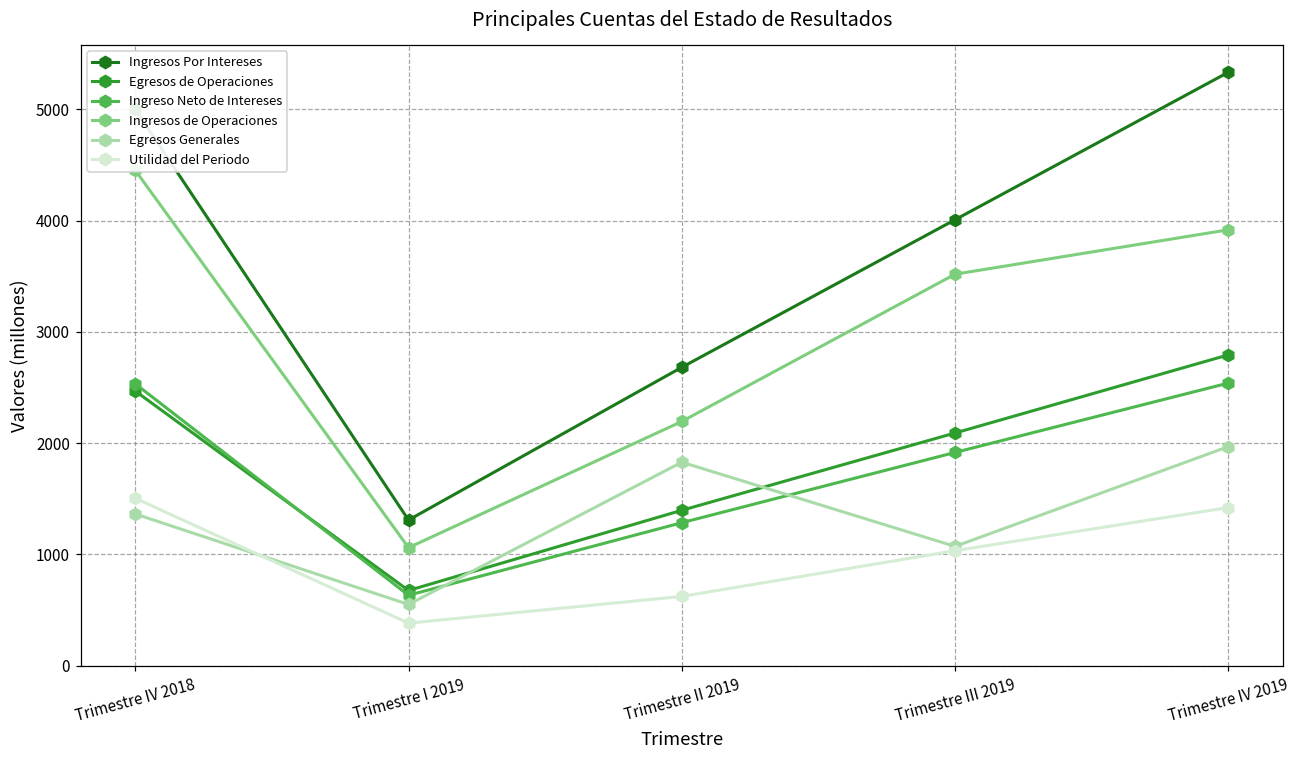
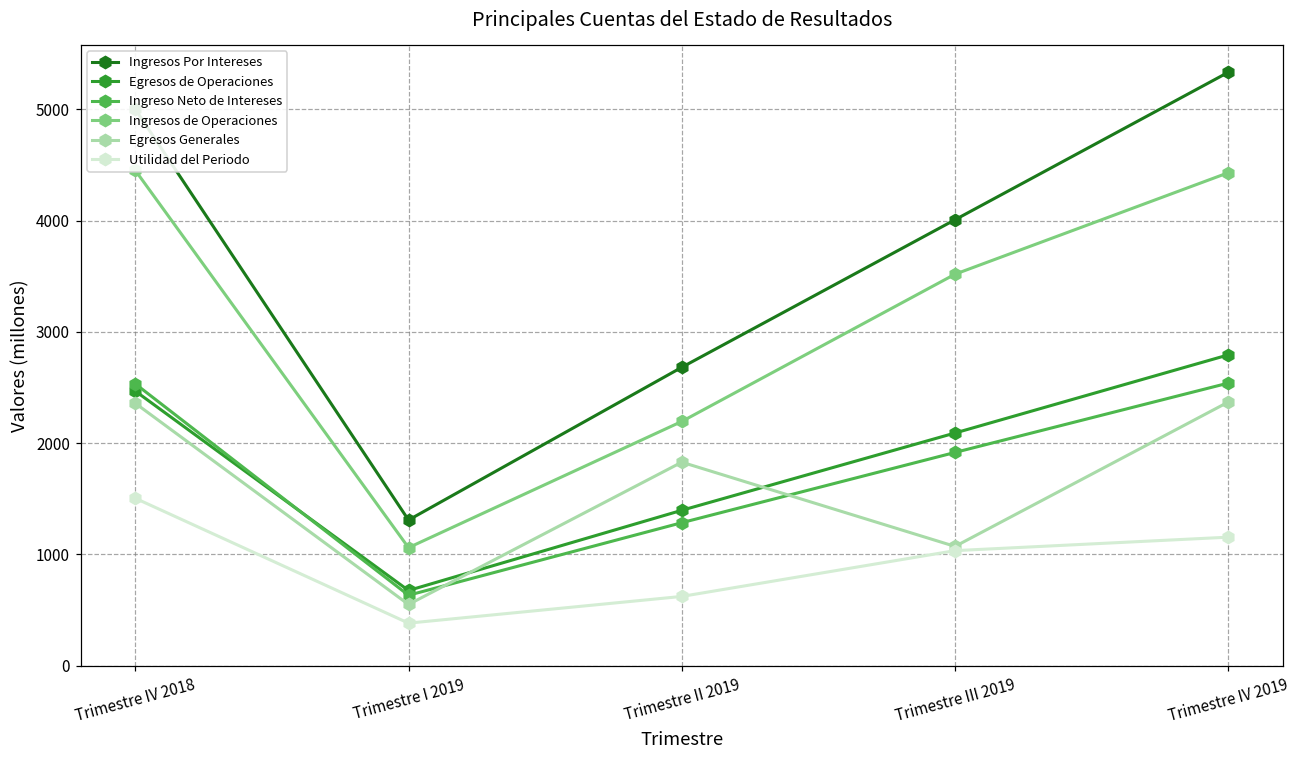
Egresos Generales, Trimestre IV 2018: 1360 -> 2360
Ingresos de Operaciones, Trimestre IV 2019: 3920 -> 4430
Egresos Generales, Trimestre IV 2019: 1970 -> 2370
Utilidad del Periodo, Trimestre IV 2019: 1420 -> 1160
